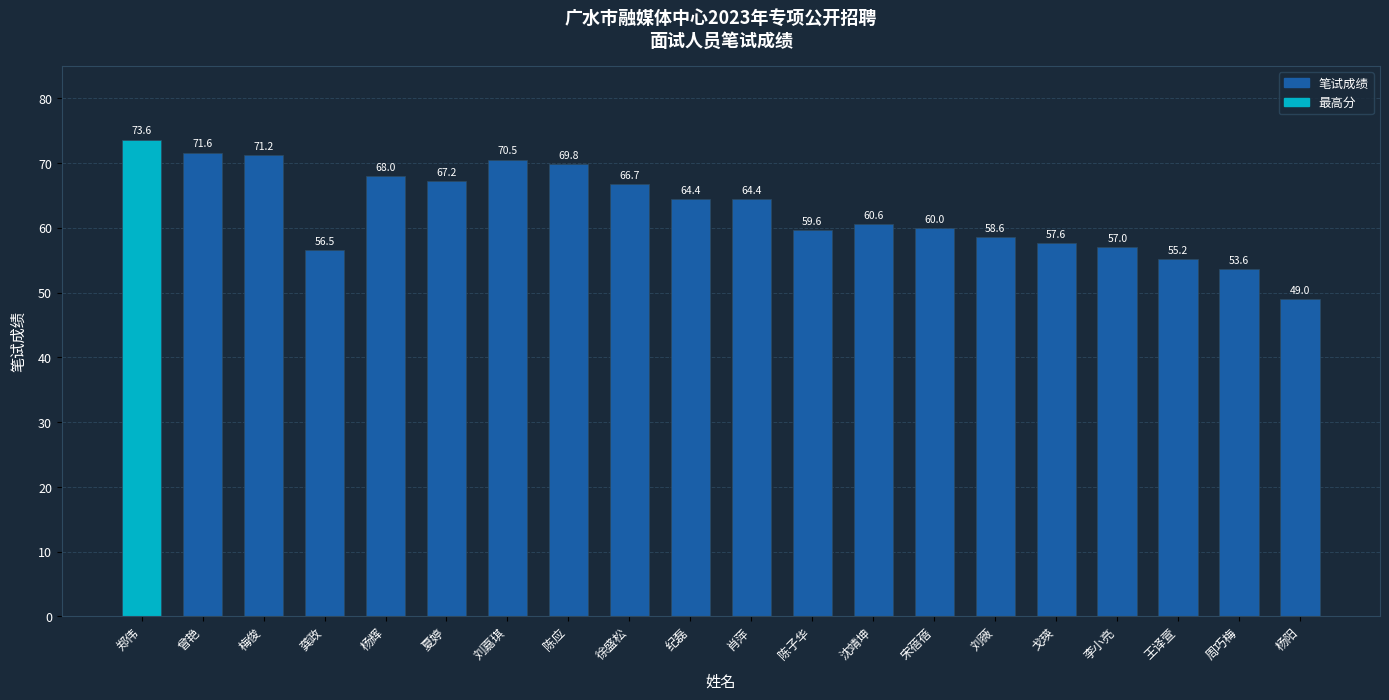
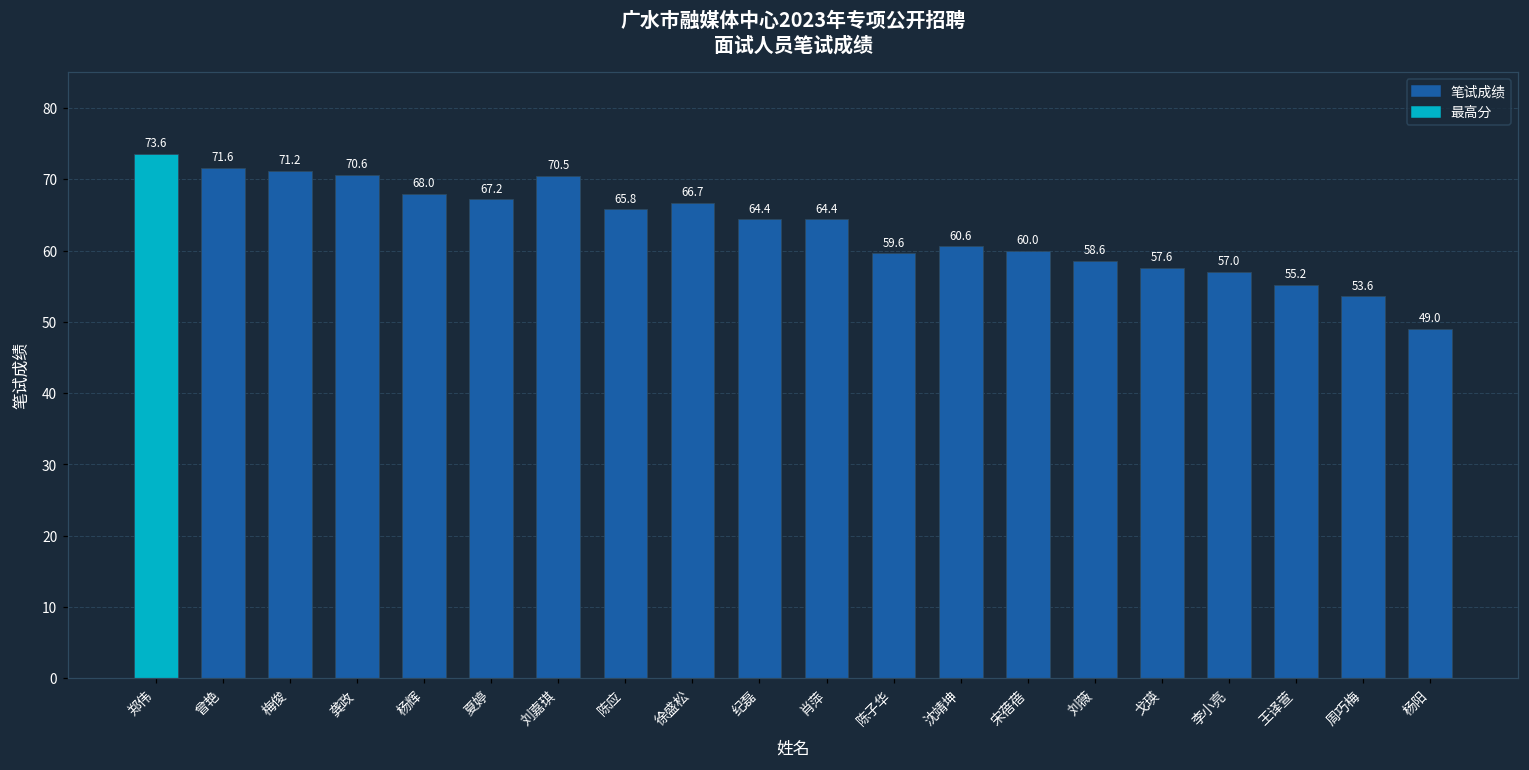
龚政: 56.5 -> 70.6
陈应: 69.8 -> 65.8
